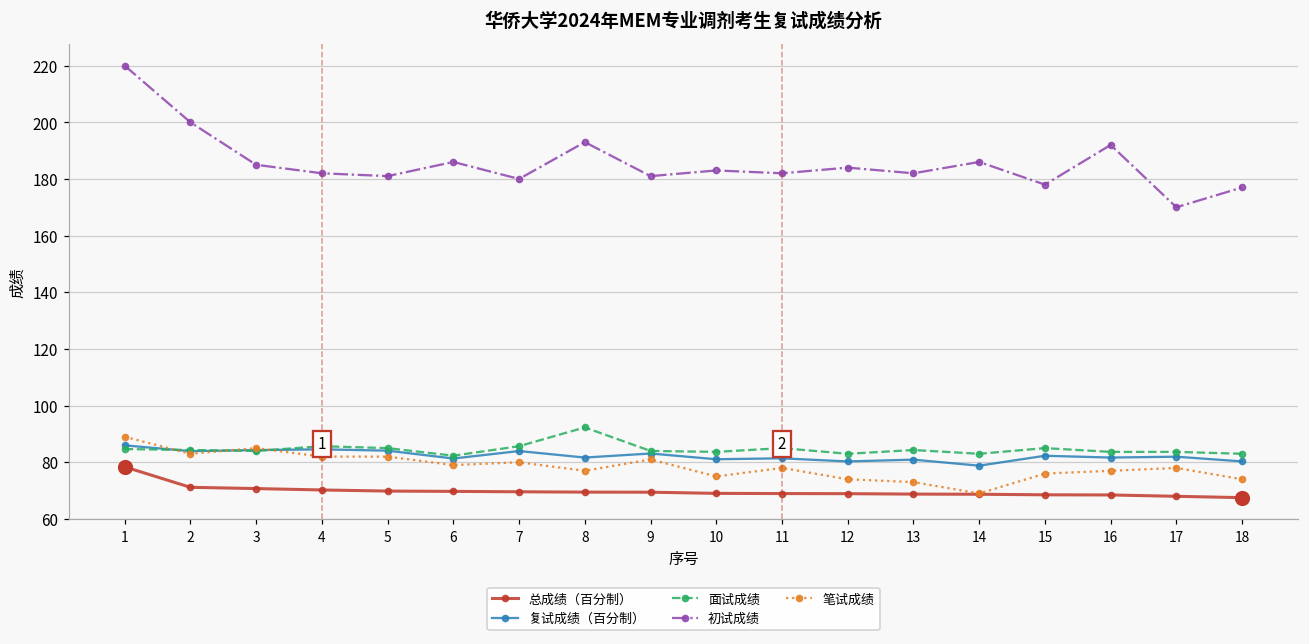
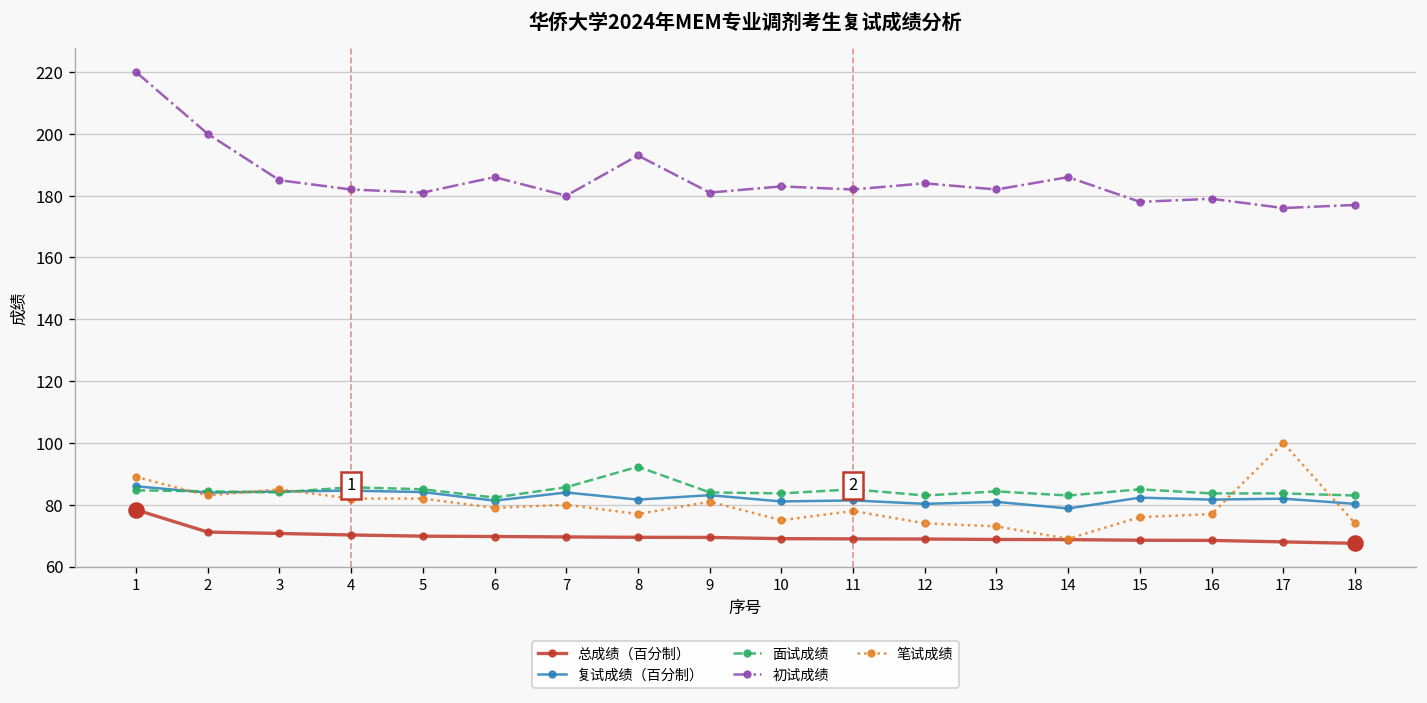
初试成绩, 16: 192 -> 179
初试成绩, 17: 170 -> 176
笔试成绩, 17: 78 -> 100
